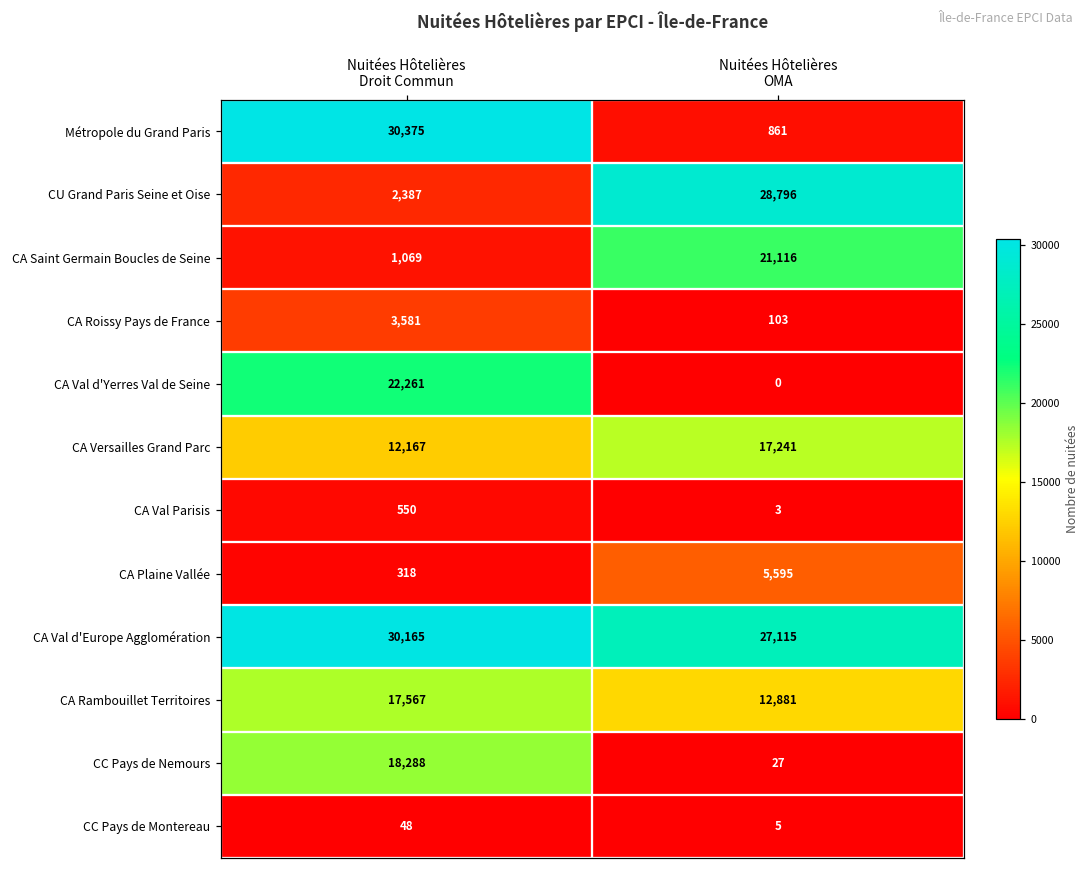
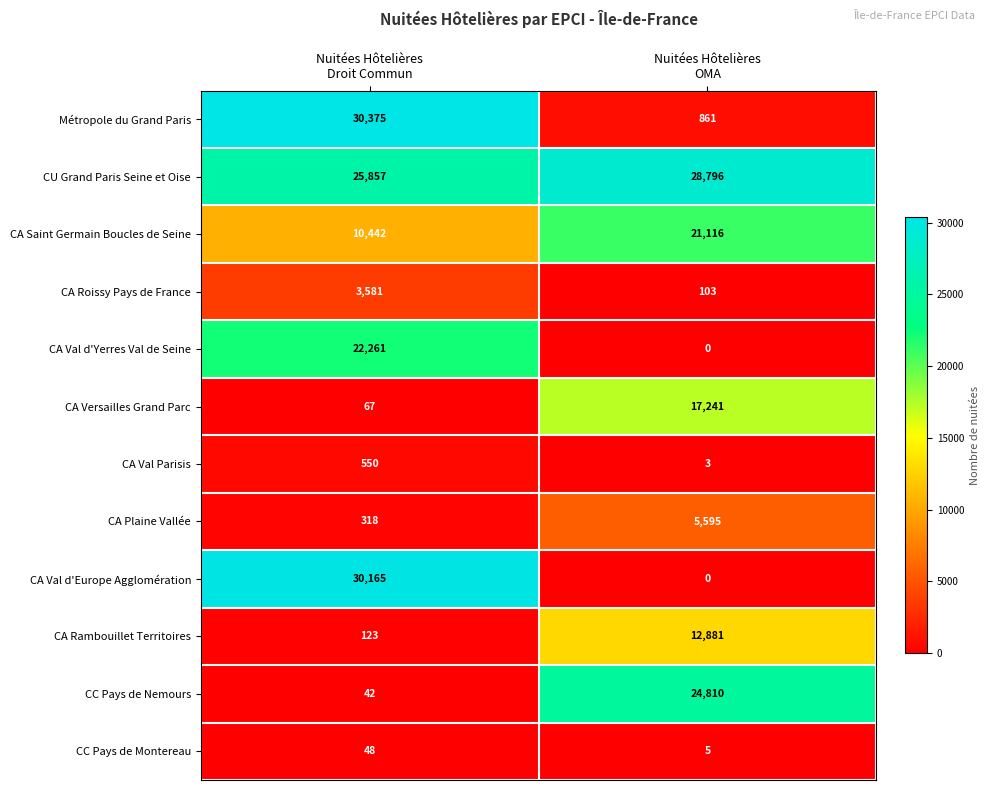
CU Grand Paris Seine et Oise, Nuitées Hôtelières Droit Commun: 2,387 -> 25,857
CA Saint Germain Boucles de Seine, Nuitées Hôtelières Droit Commun: 1,069 -> 10,442
CA Versailles Grand Parc, Nuitées Hôtelières Droit Commun: 12,167 -> 67
CA Val d'Europe Agglomération, Nuitées Hôtelières OMA: 27,115 -> 0
CA Rambouillet Territoires, Nuitées Hôtelières Droit Commun: 17,567 -> 123
CC Pays de Nemours, Nuitées Hôtelières Droit Commun: 18,288 -> 42
CC Pays de Nemours, Nuitées Hôtelières OMA: 27 -> 24,810
